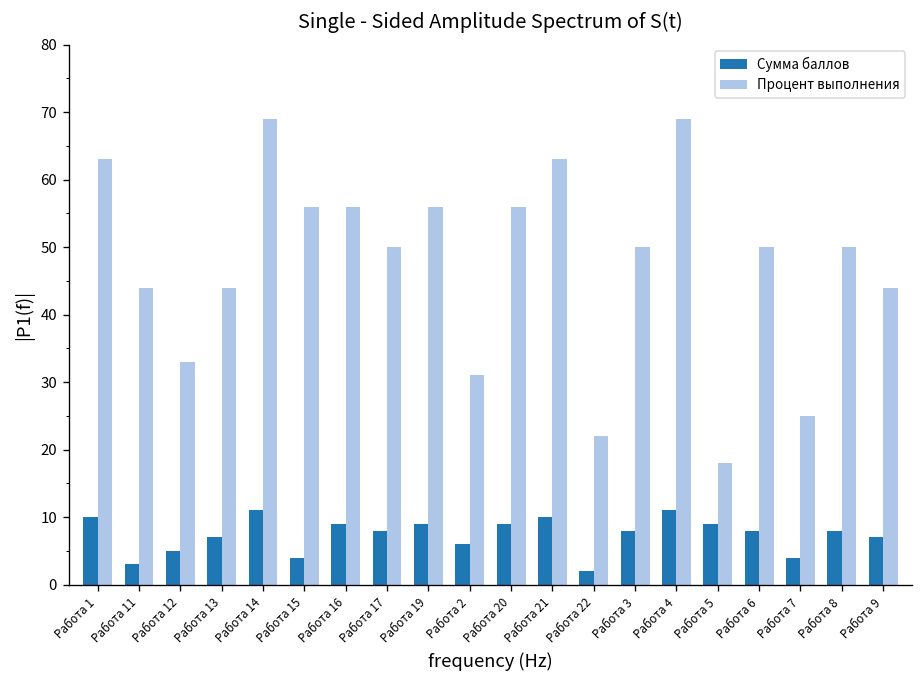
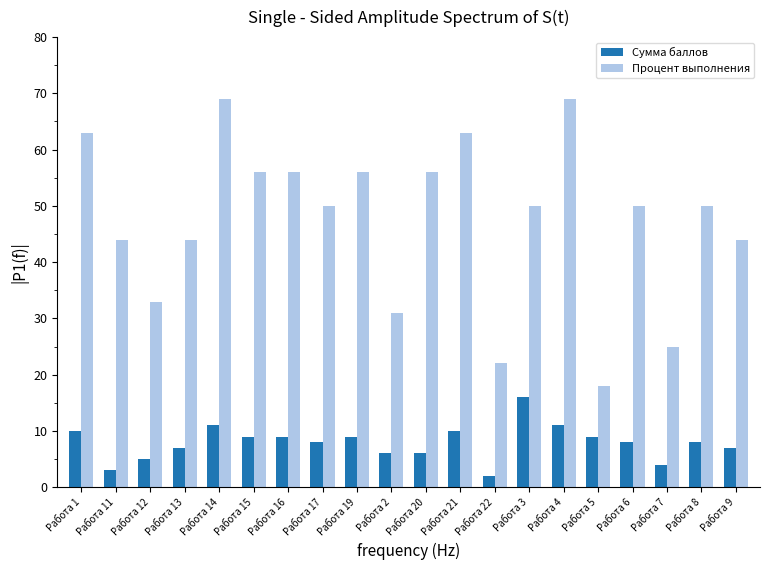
Сумма баллов, Работа 15: 4 -> 9
Сумма баллов, Работа 20: 9 -> 6
Сумма баллов, Работа 3: 8 -> 16
